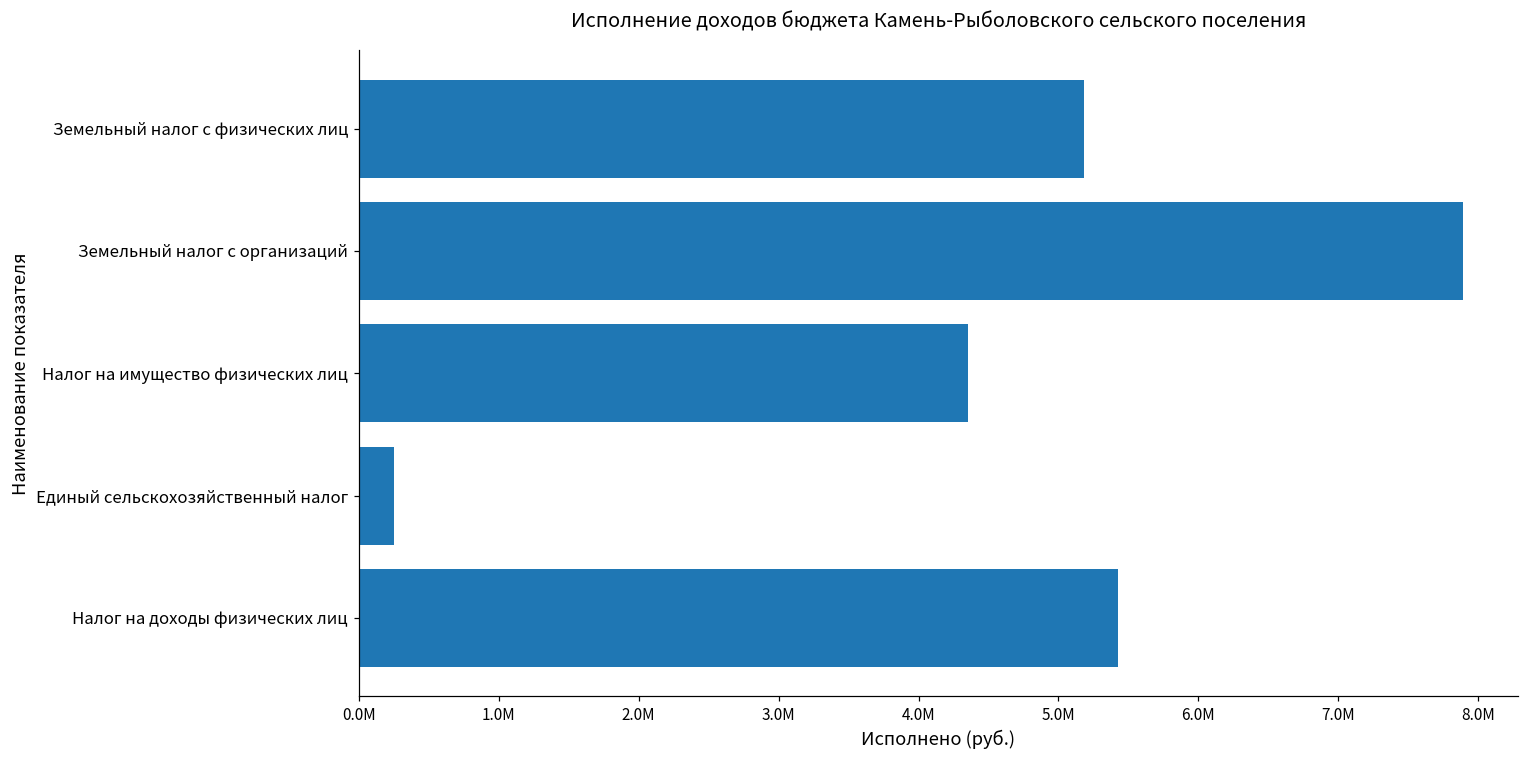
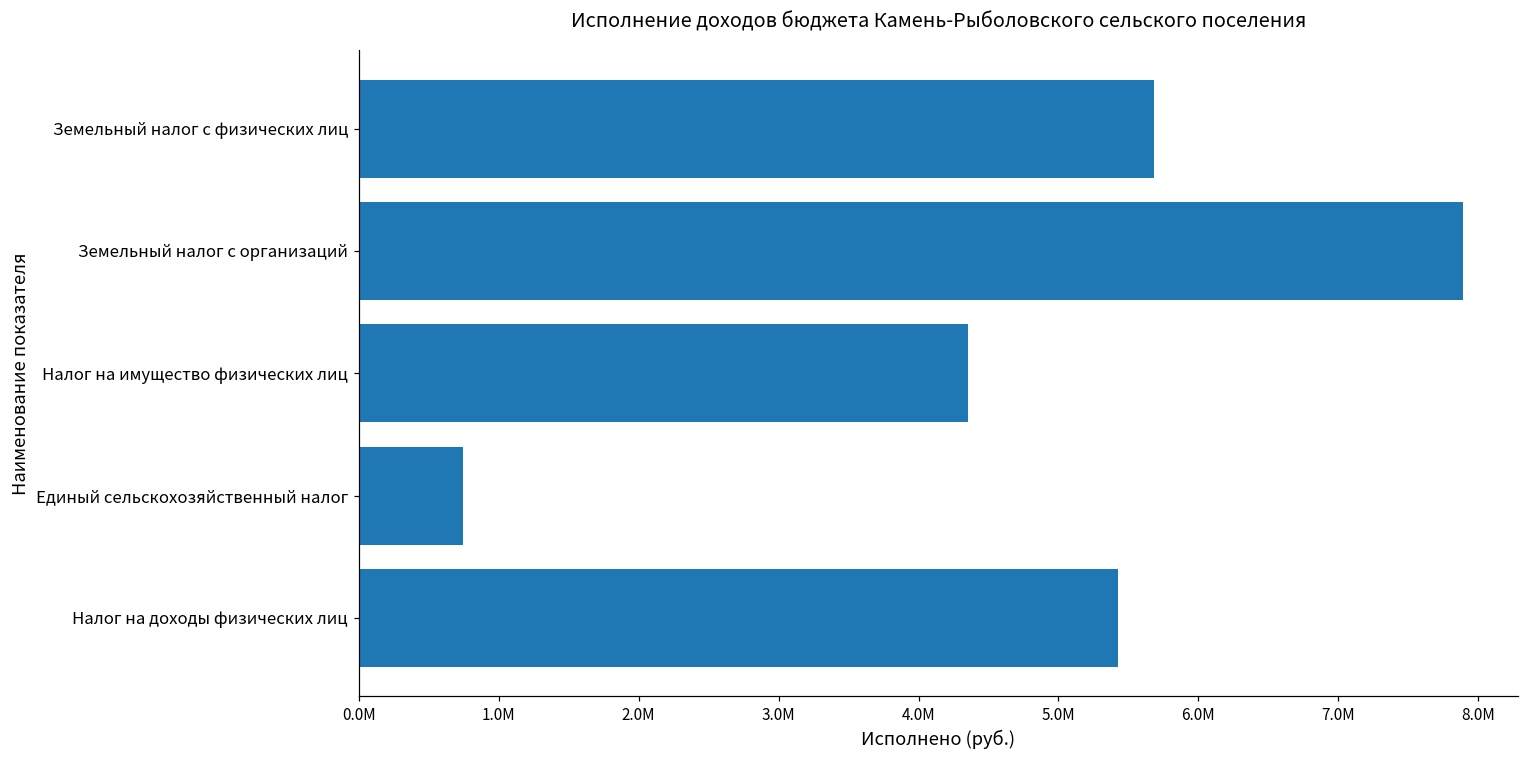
Земельный налог с физических лиц: 5180000 -> 5680000
Единый сельскохозяйственный налог: 250000 -> 750000
